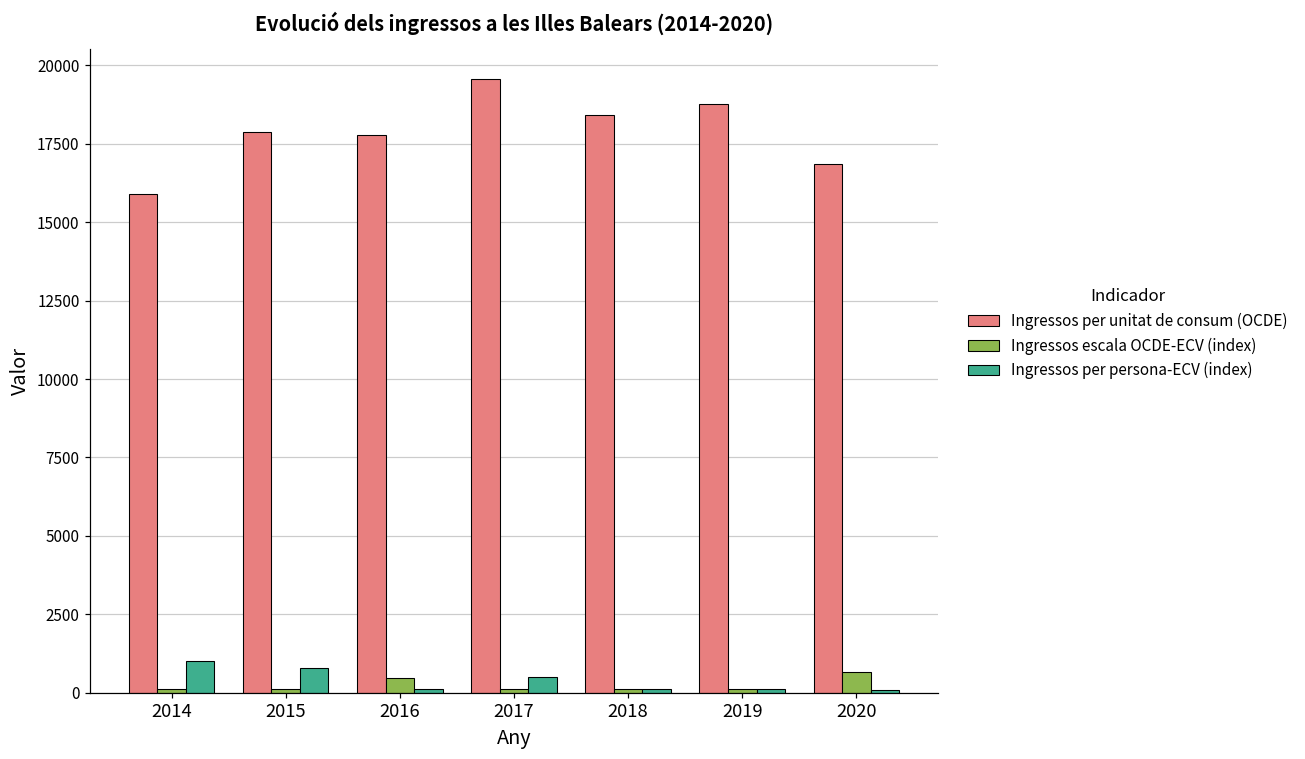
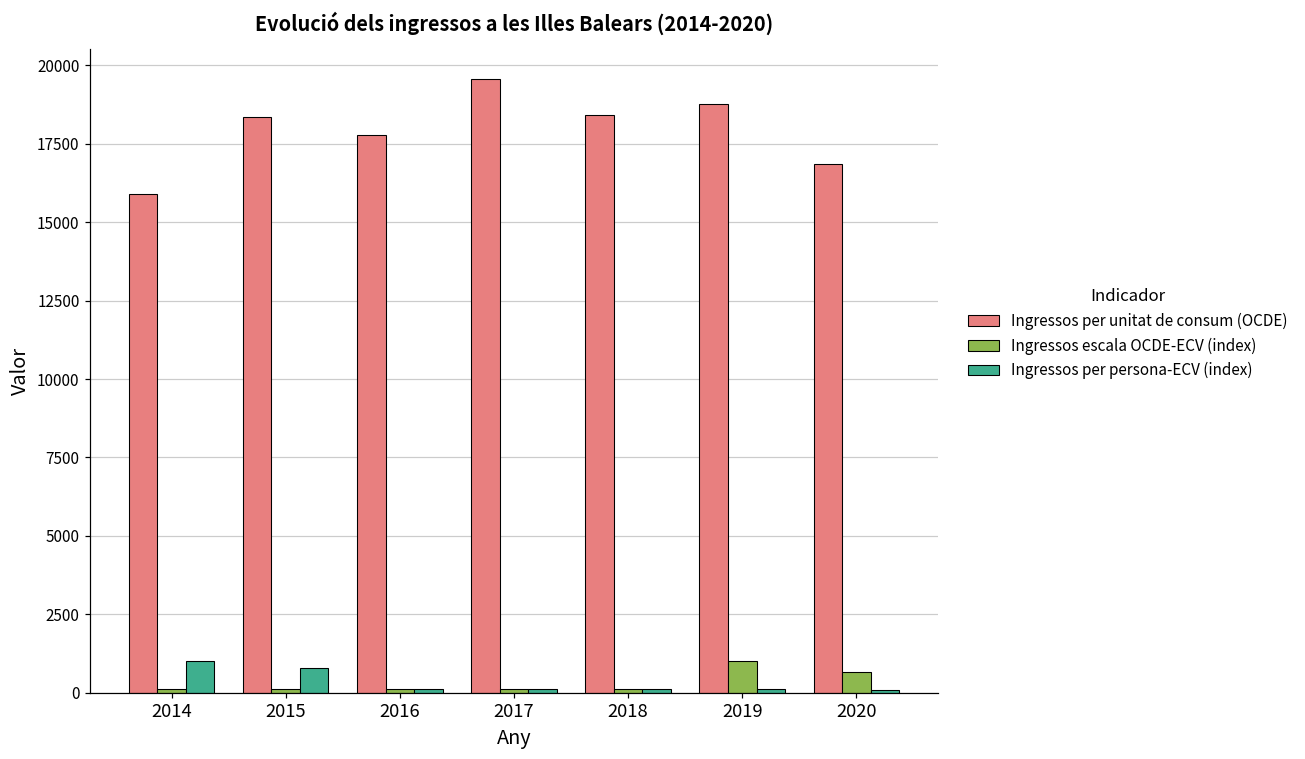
Ingressos per unitat de consum (OCDE), 2015: 17900 -> 18400
Ingressos escala OCDE-ECV (index), 2016: 500 -> 100
Ingressos per persona-ECV (index), 2017: 500 -> 100
Ingressos escala OCDE-ECV (index), 2019: 100 -> 1000
